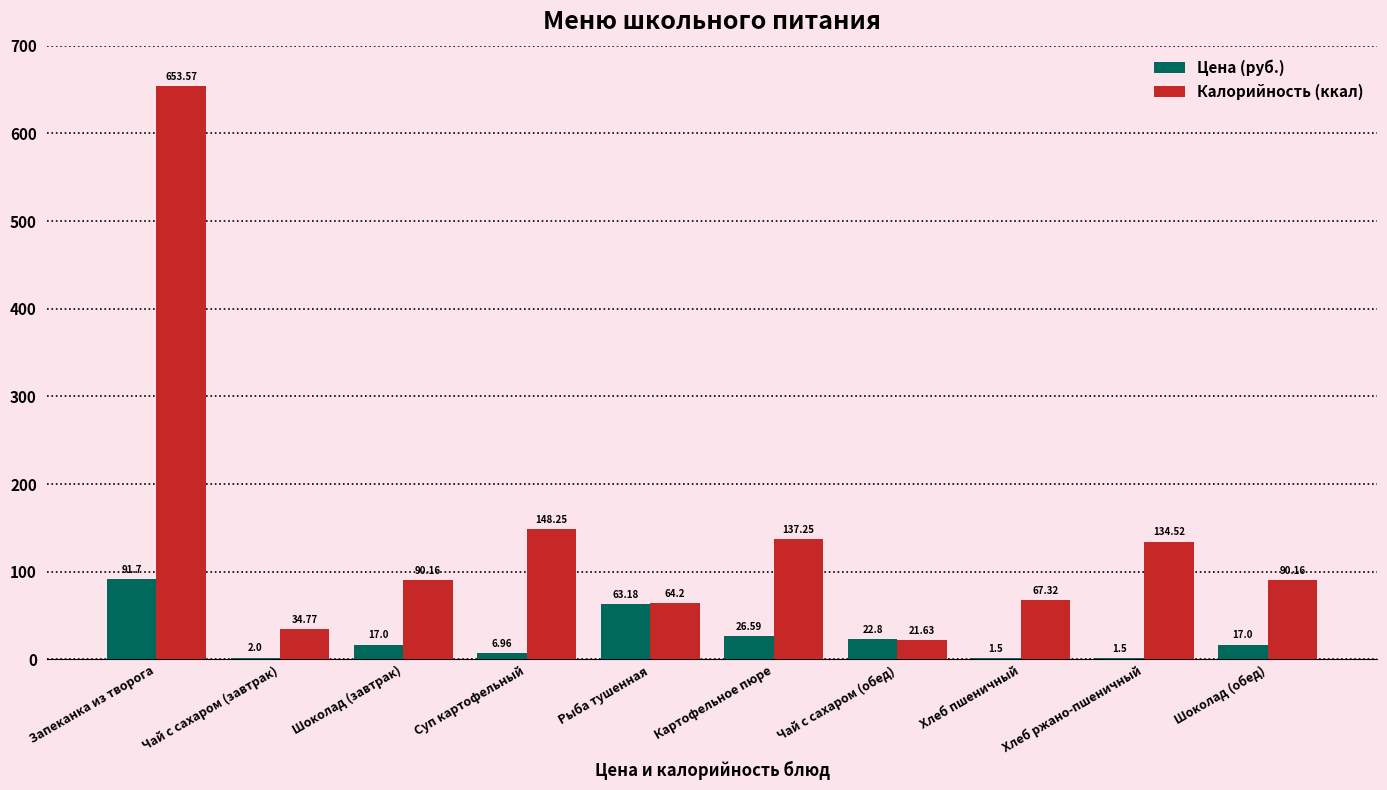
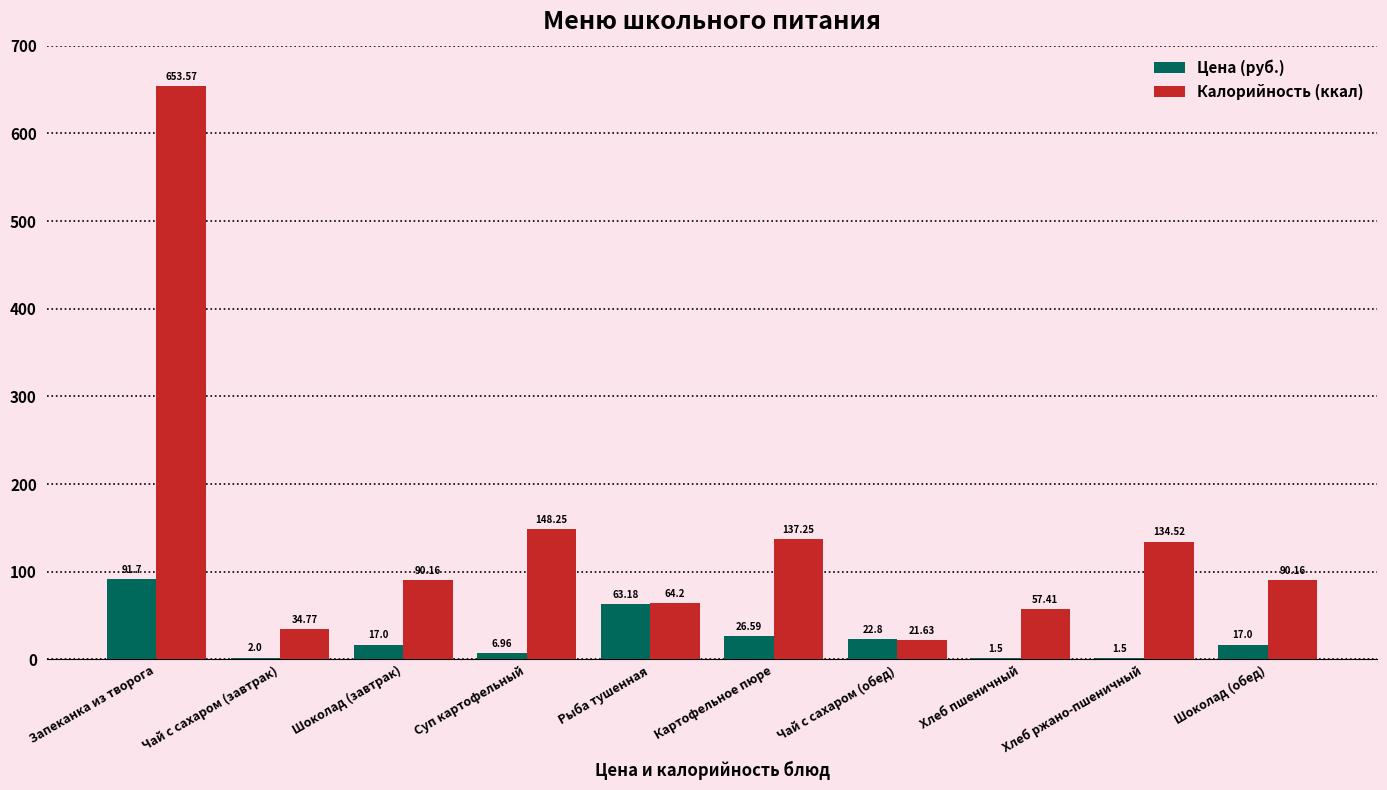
Калорийность (ккал), Хлеб пшеничный: 67.32 -> 57.41
